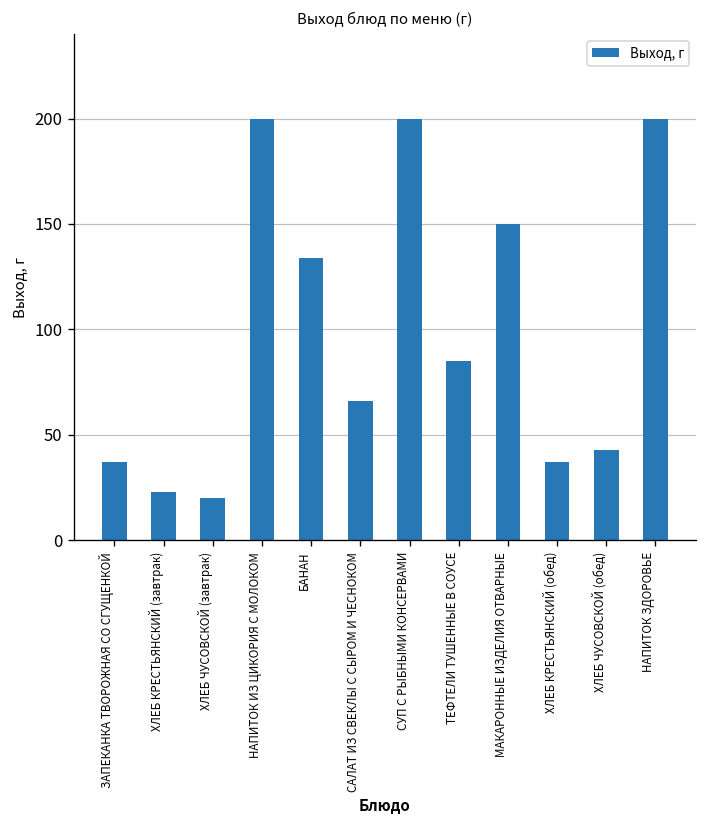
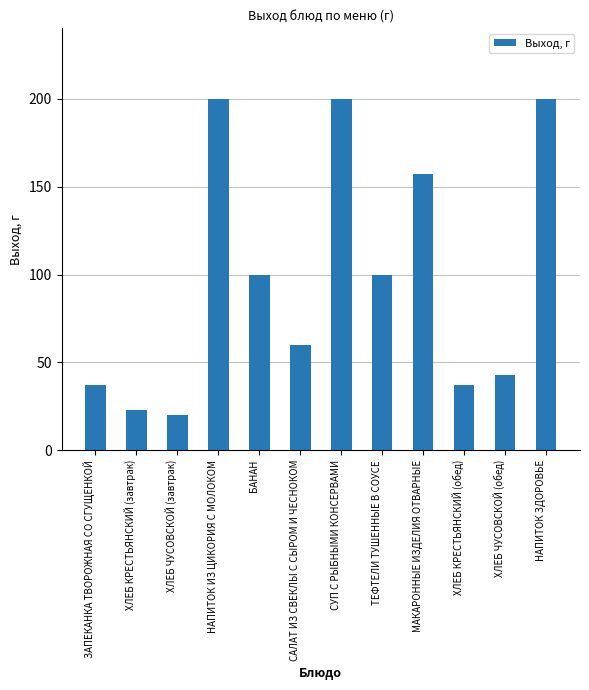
БАНАН: 134 -> 100
САЛАТ ИЗ СВЕКЛЫ С СЫРОМ И ЧЕСНОКОМ: 66 -> 60
ТЕФТЕЛИ ТУШЕННЫЕ В СОУСЕ: 85 -> 100
МАКАРОННЫЕ ИЗДЕЛИЯ ОТВАРНЫЕ: 150 -> 157
